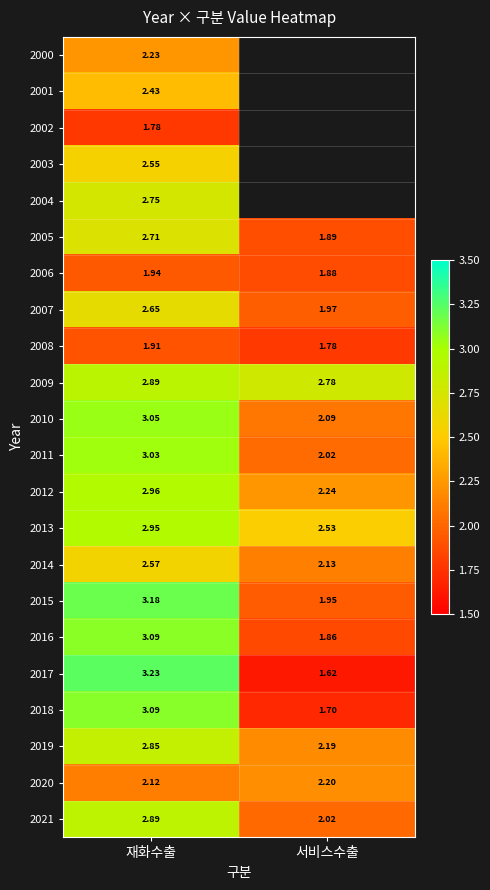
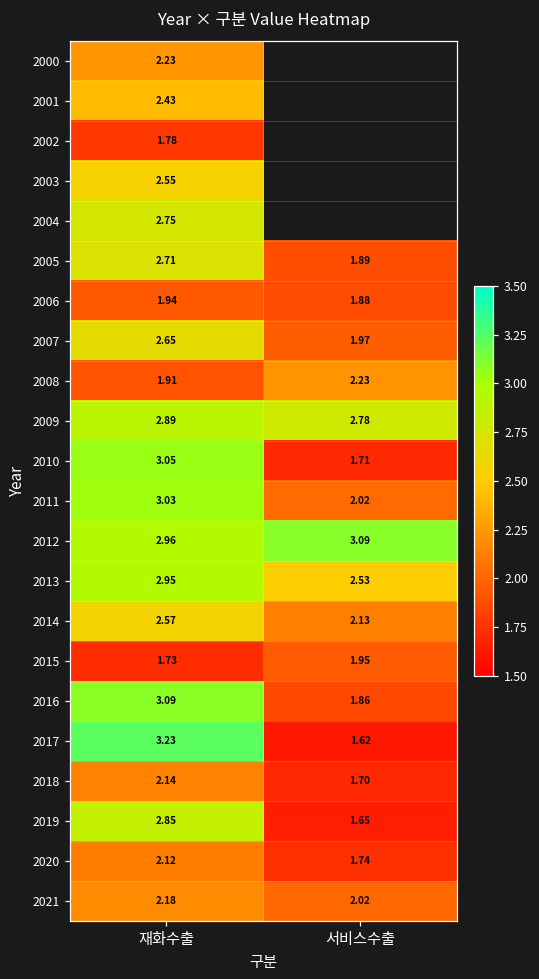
2008, 서비스수출: 1.78 -> 2.23
2010, 서비스수출: 2.09 -> 1.71
2012, 서비스수출: 2.24 -> 3.09
2015, 재화수출: 3.18 -> 1.73
2018, 재화수출: 3.09 -> 2.14
2019, 서비스수출: 2.19 -> 1.65
2020, 서비스수출: 2.20 -> 1.74
2021, 재화수출: 2.89 -> 2.18
